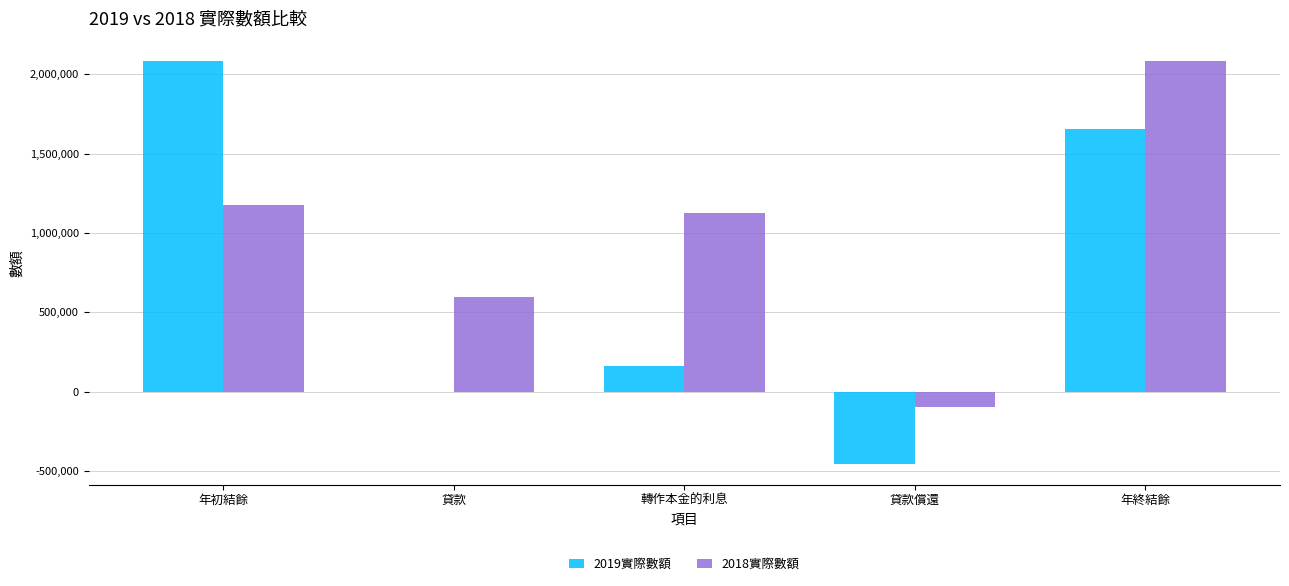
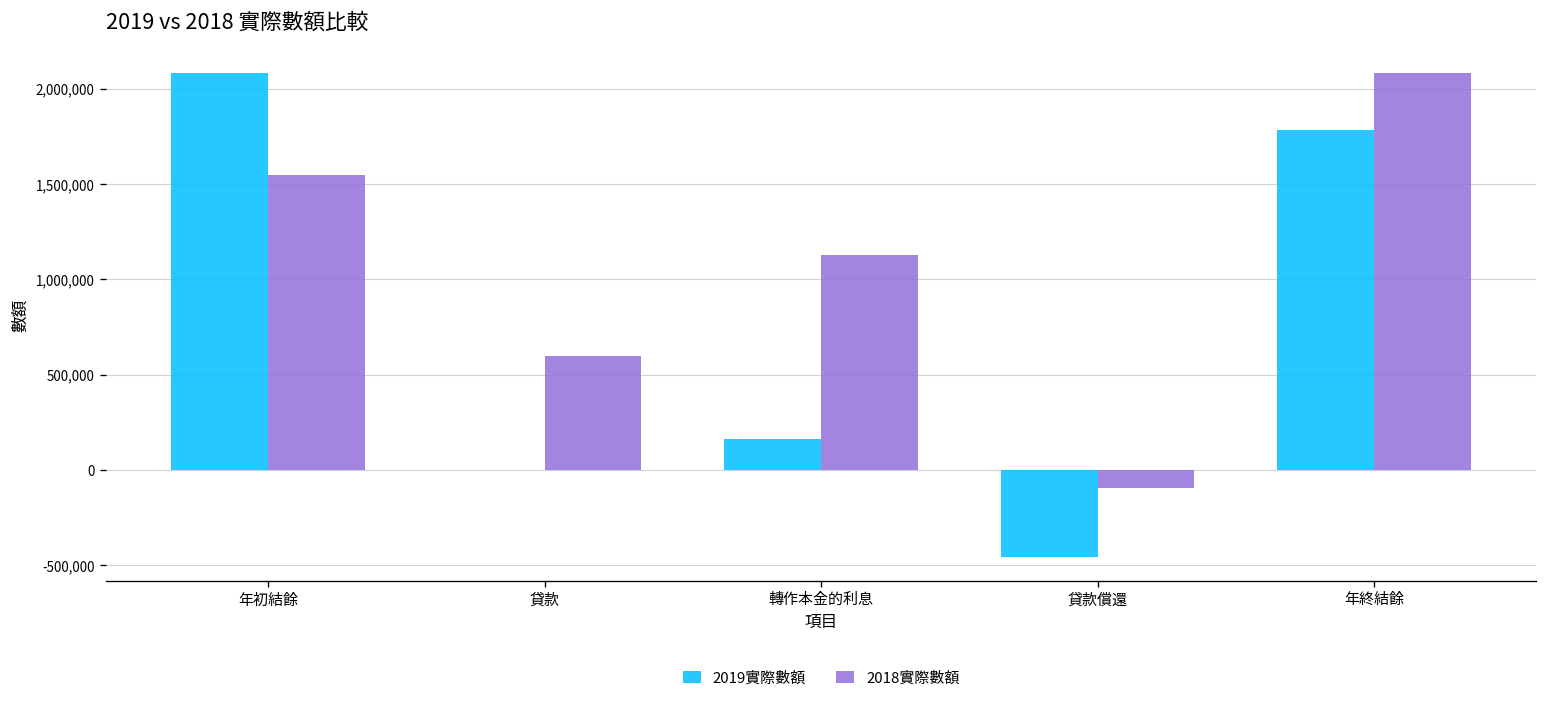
2018實際數額, 年初結餘: 1,180,000 -> 1,550,000
2019實際數額, 年終結餘: 1,660,000 -> 1,780,000
